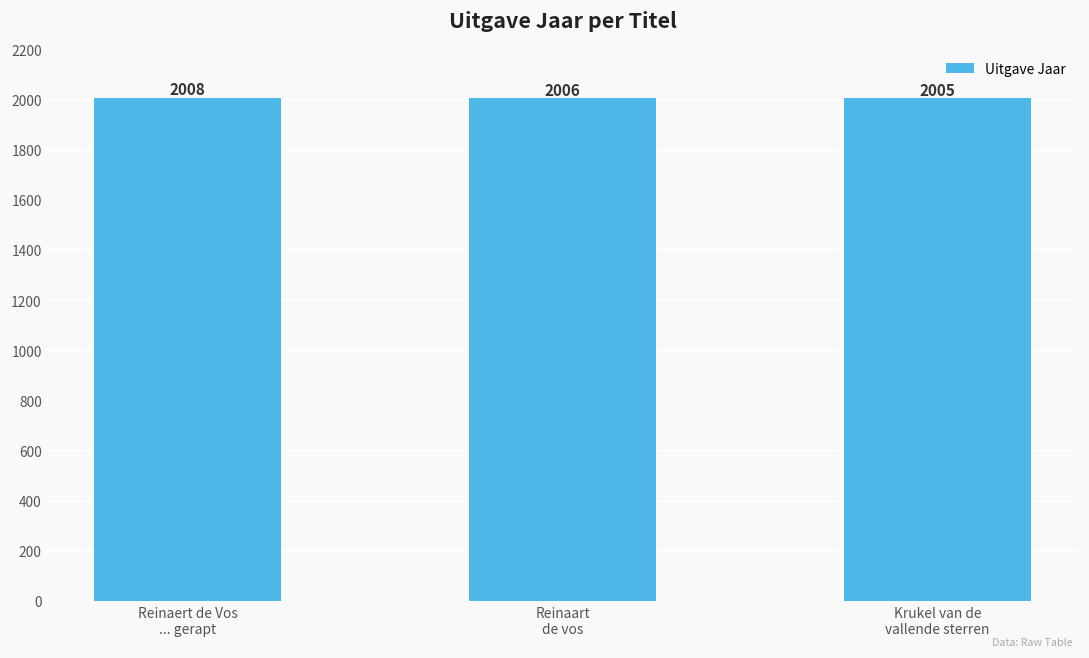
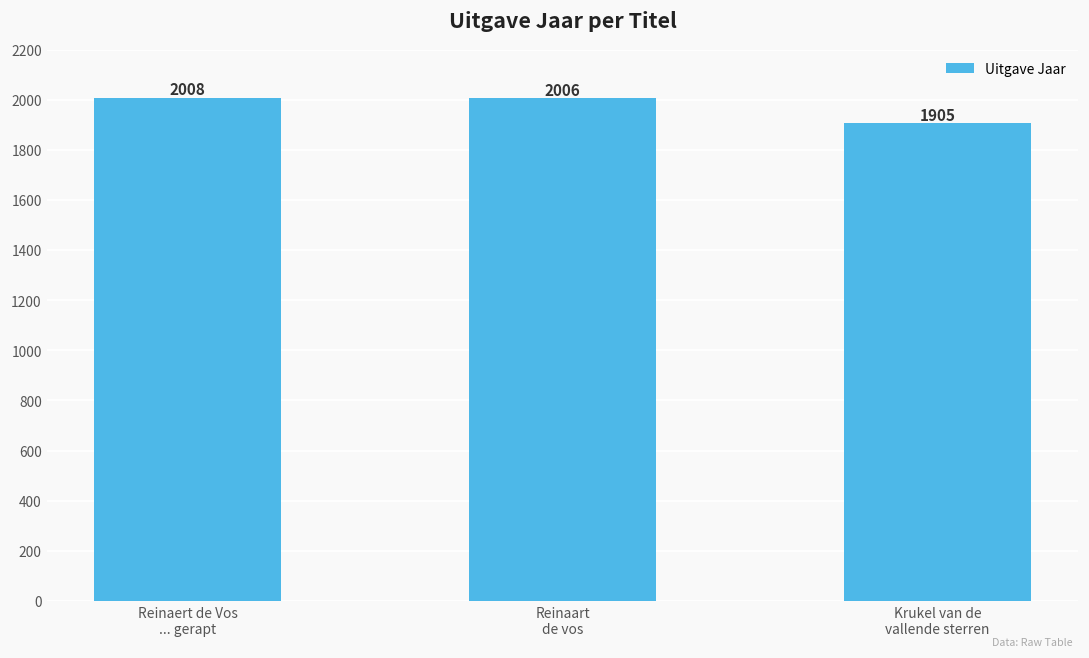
Krukel van de vallende sterren: 2005 -> 1905
